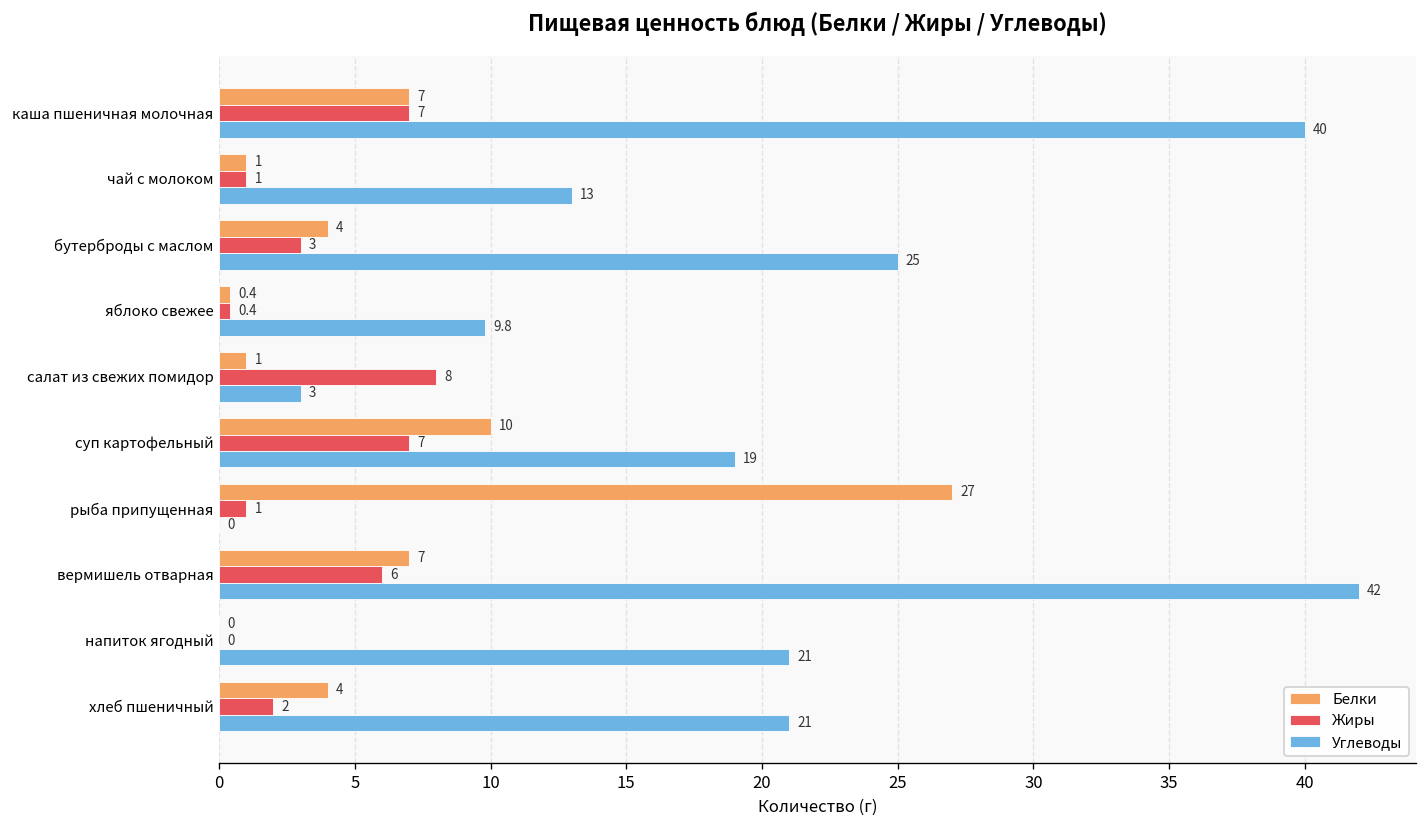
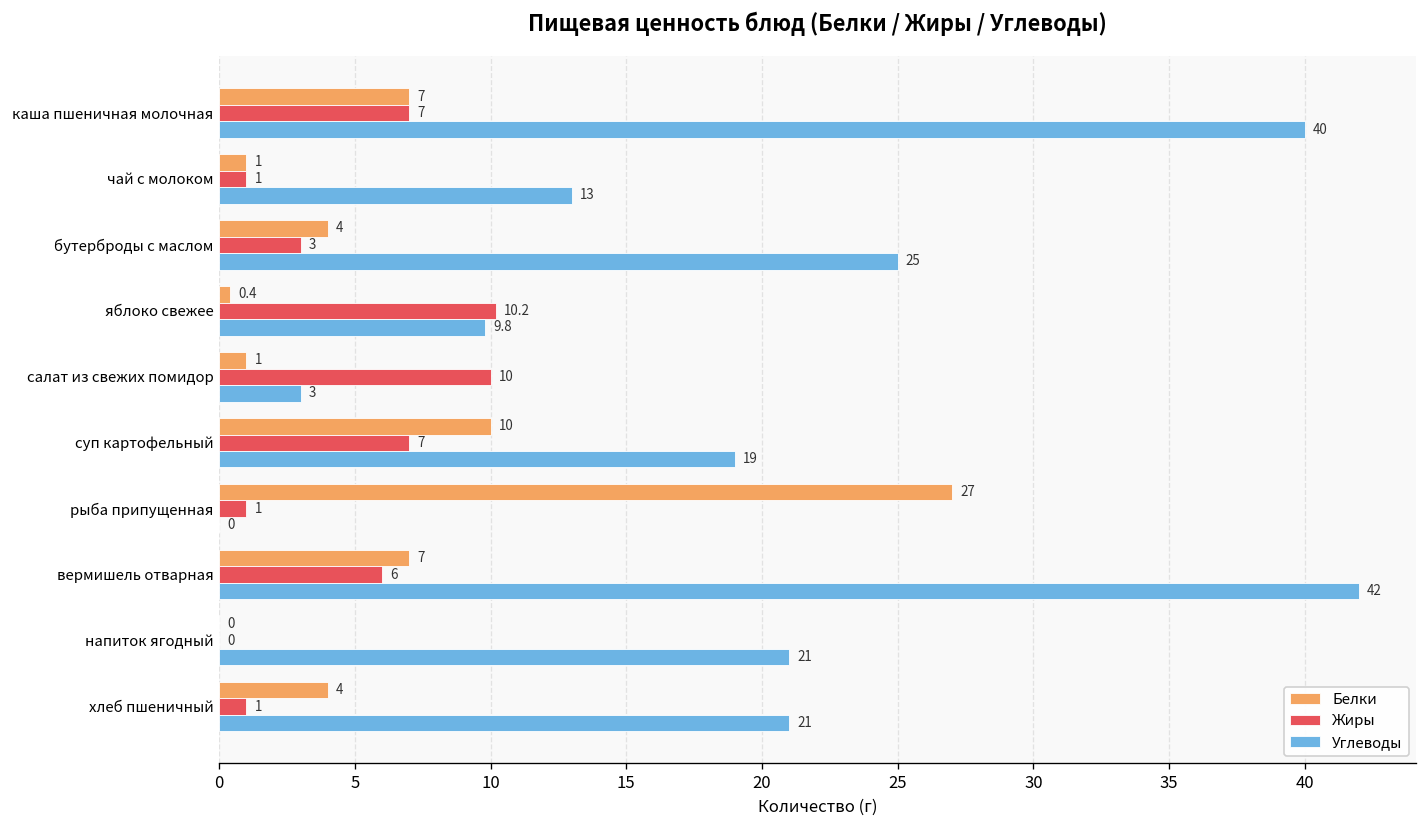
Жиры, яблоко свежее: 0.4 -> 10.2
Жиры, салат из свежих помидор: 8 -> 10
Жиры, хлеб пшеничный: 2 -> 1
